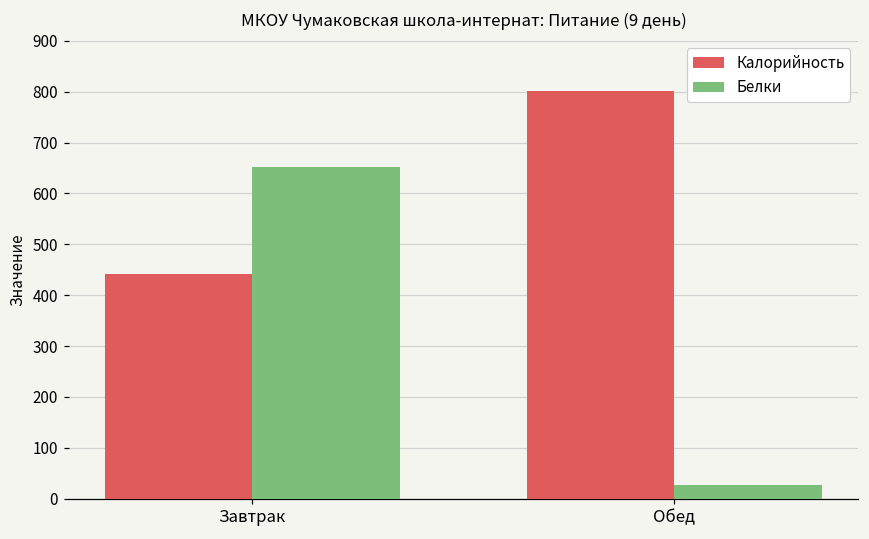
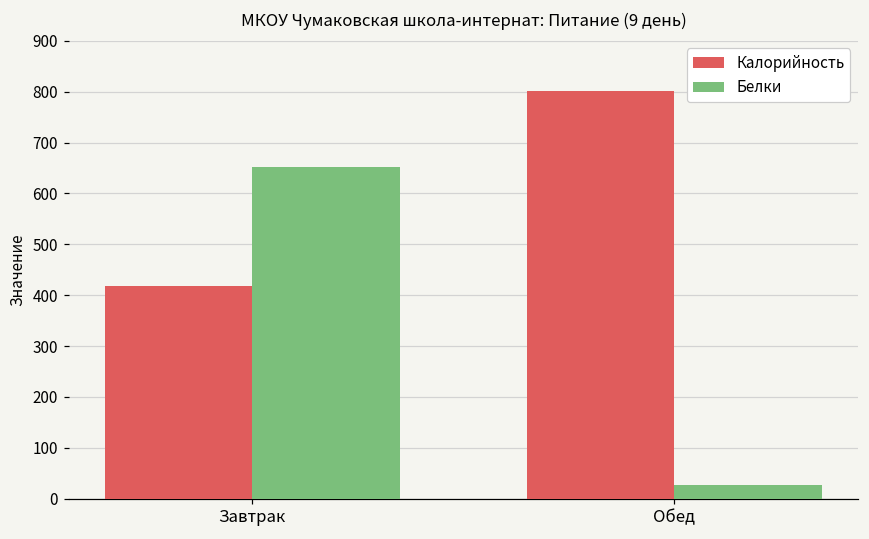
Калорийность, Завтрак: 440 -> 420
